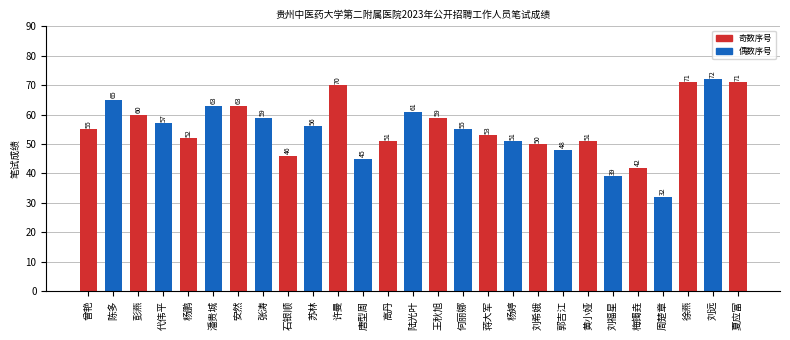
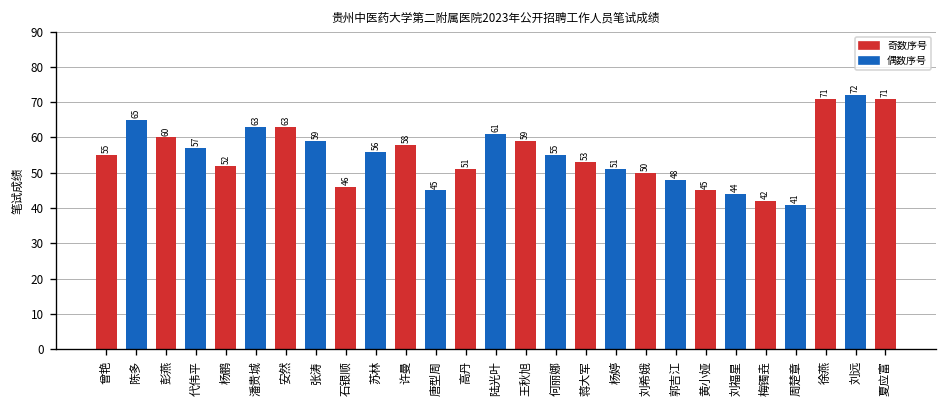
许曼: 70 -> 58
黄小娅: 51 -> 45
刘福星: 39 -> 44
周楚章: 32 -> 41
